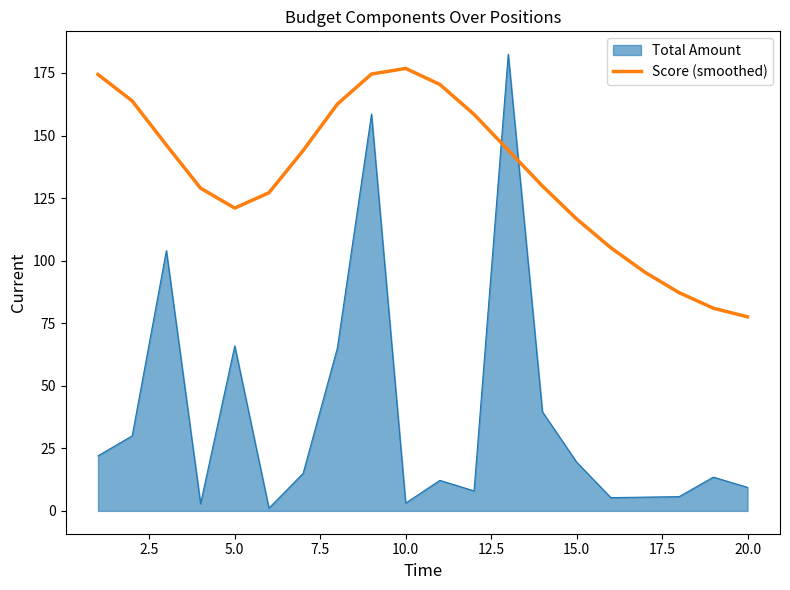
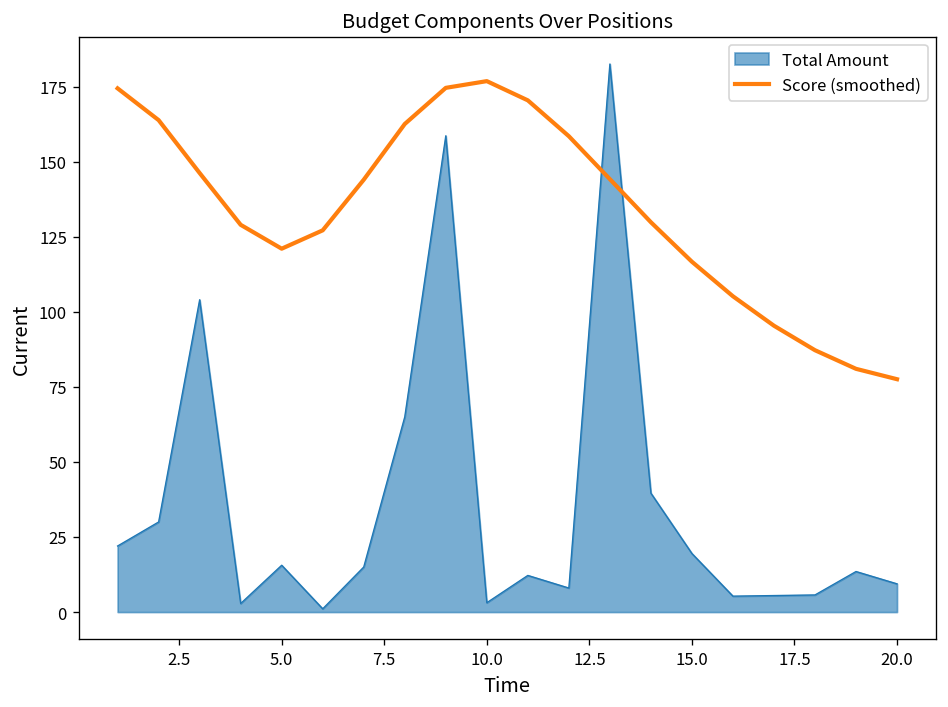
Total Amount, 5.0: 66 -> 16
